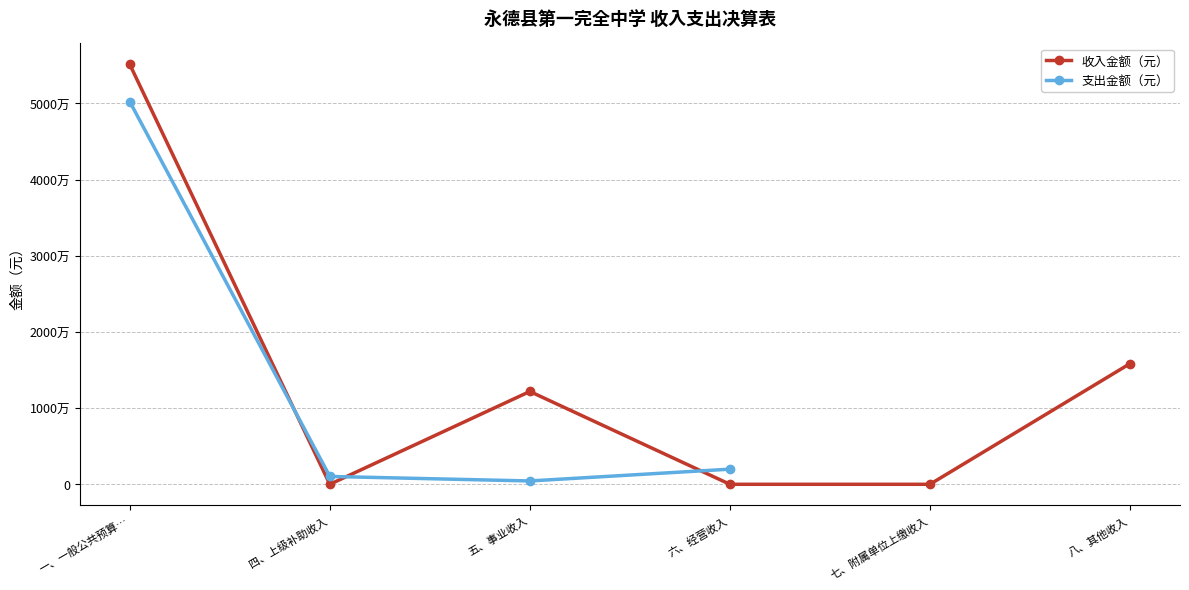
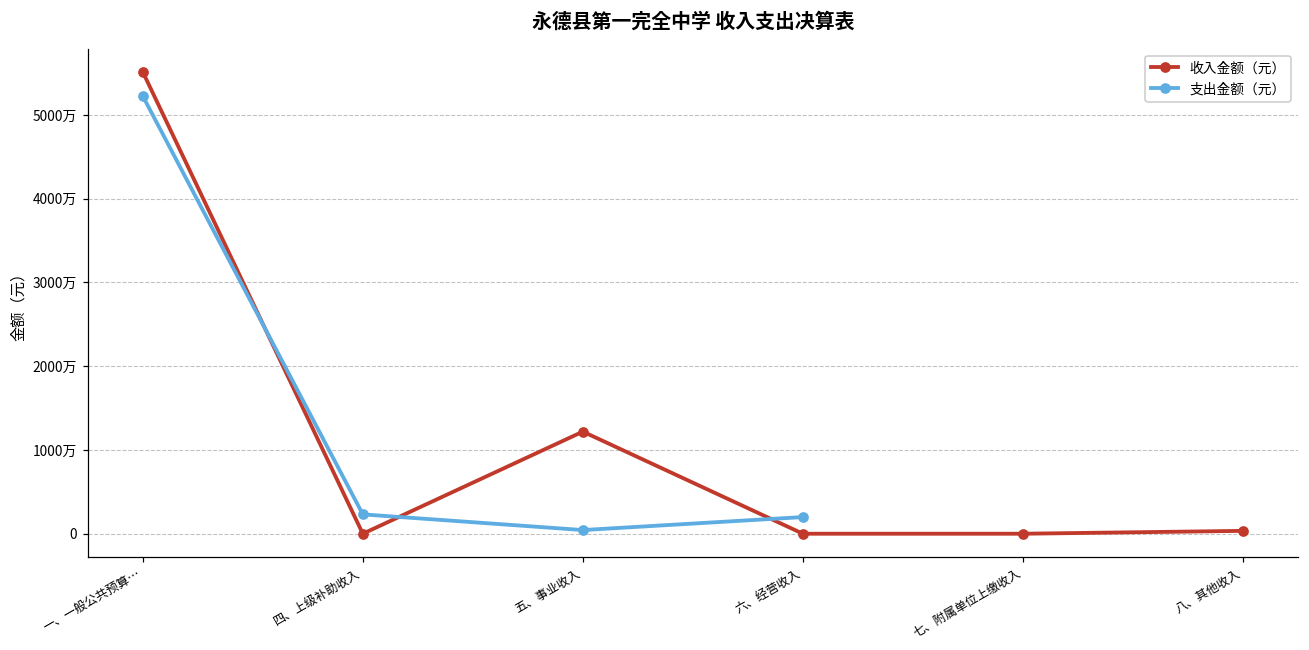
支出金额（元）, 一、一般公共预算…: 5000万 -> 5200万
支出金额（元）, 四、上级补助收入: 100万 -> 200万
收入金额（元）, 八、其他收入: 1600万 -> 0万
